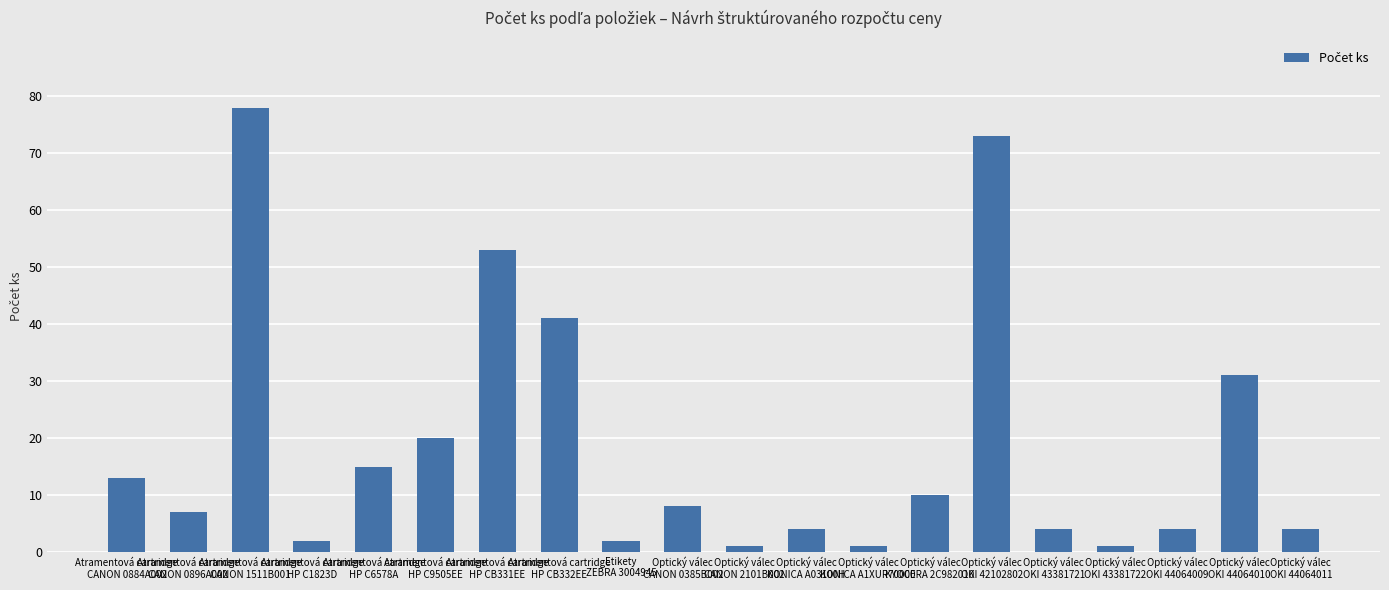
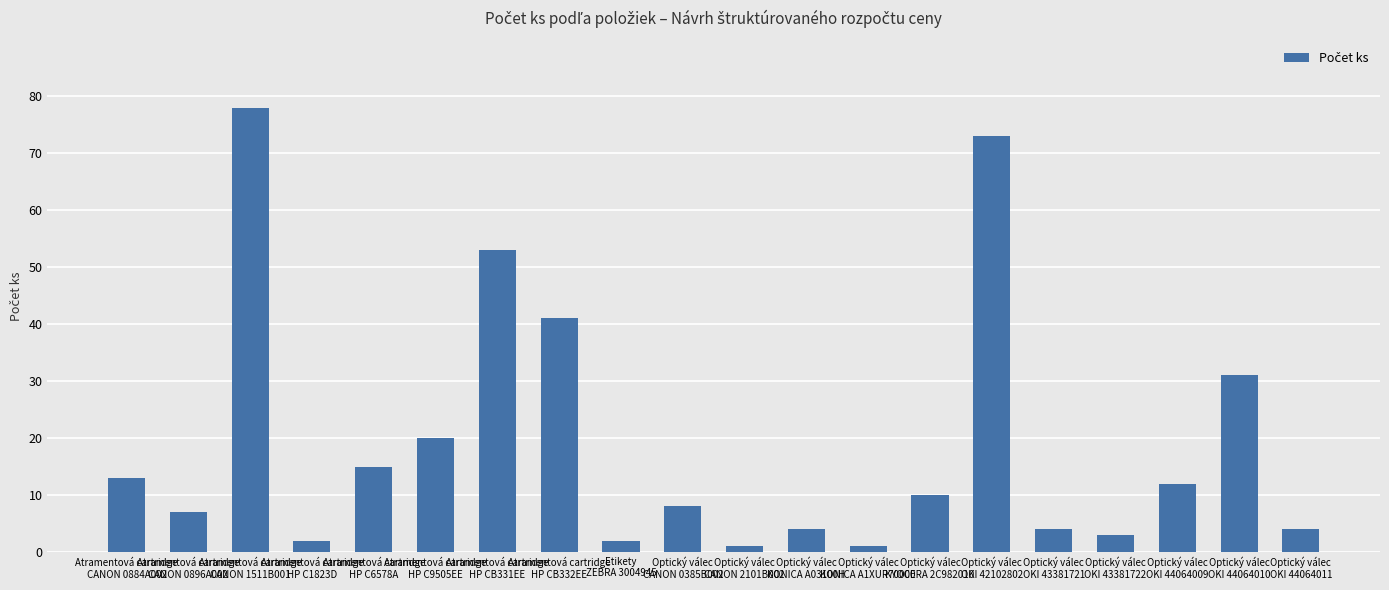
Optický válec OKI 43381722: 1 -> 3
Optický válec OKI 44064009: 4 -> 12
